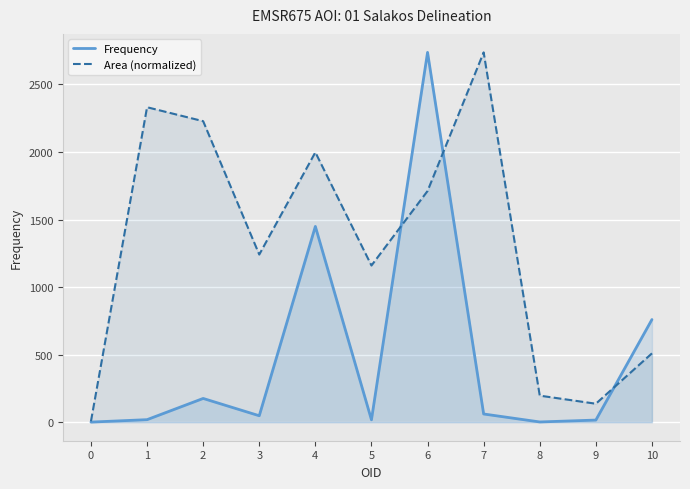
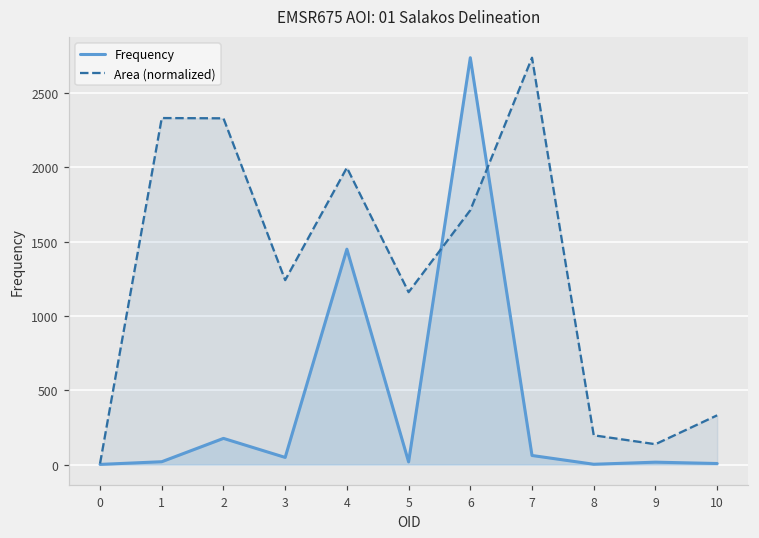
Area (normalized), 2: 2230 -> 2330
Frequency, 10: 760 -> 10
Area (normalized), 10: 510 -> 330
